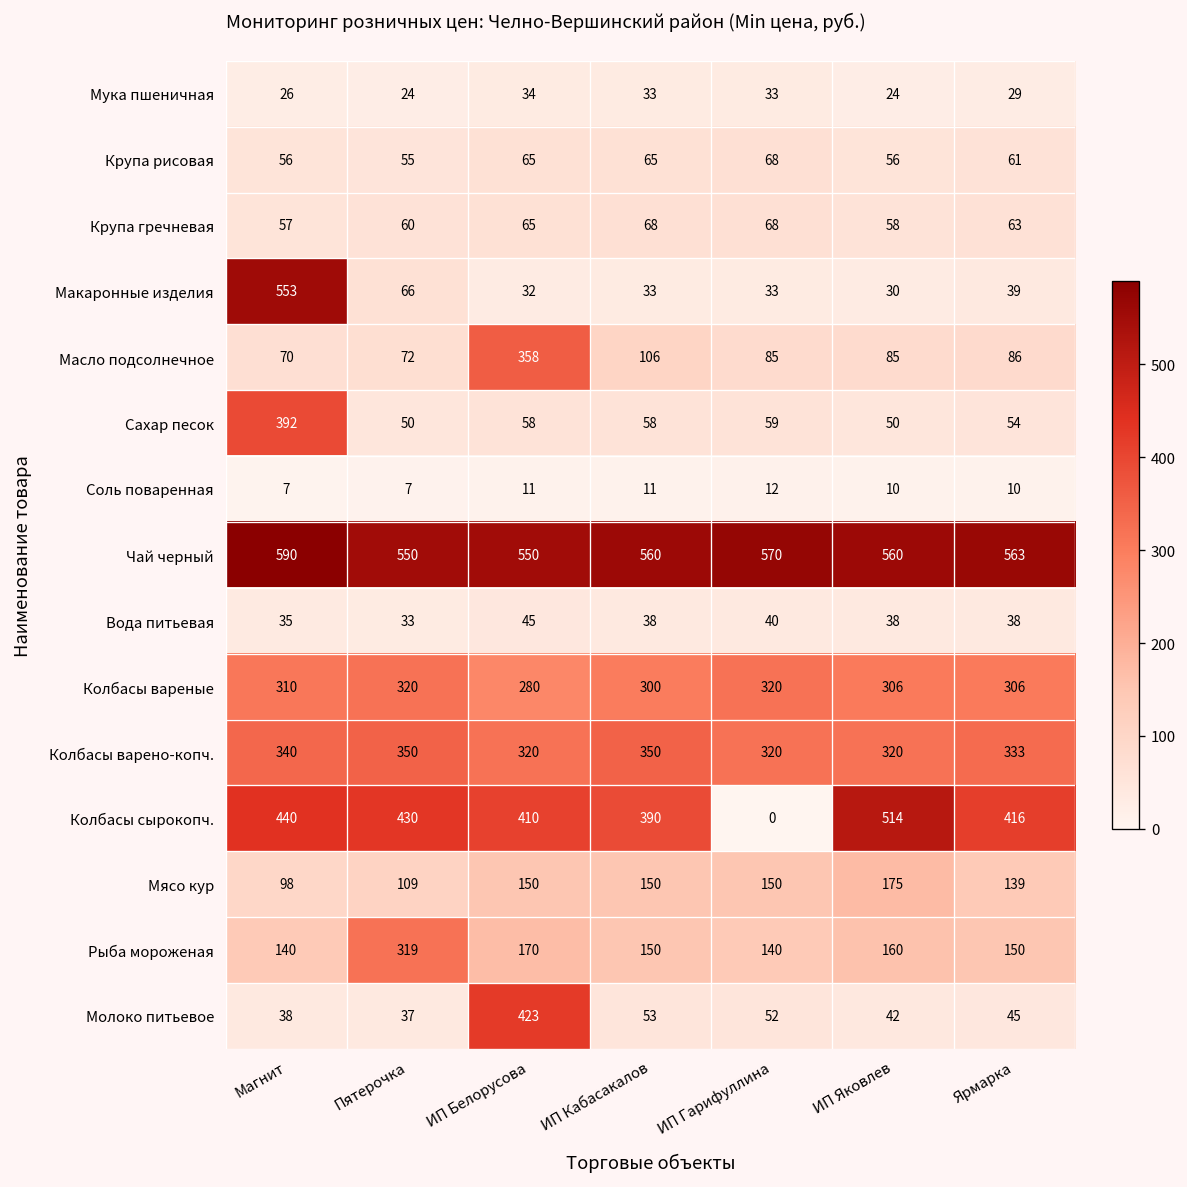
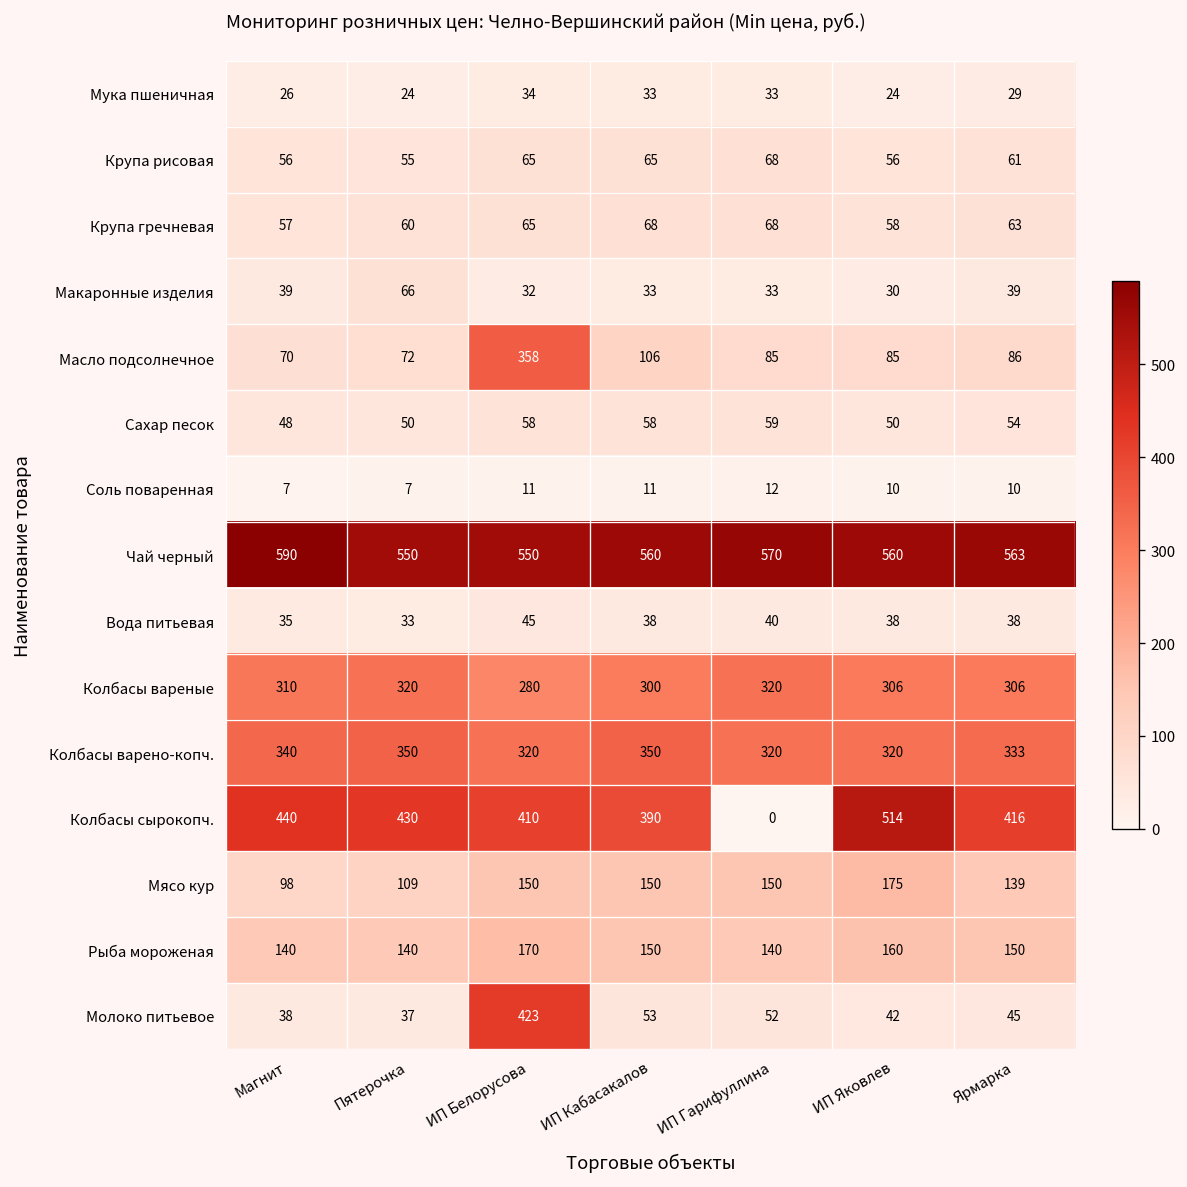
Макаронные изделия, Магнит: 553 -> 39
Сахар песок, Магнит: 392 -> 48
Рыба мороженая, Пятерочка: 319 -> 140
